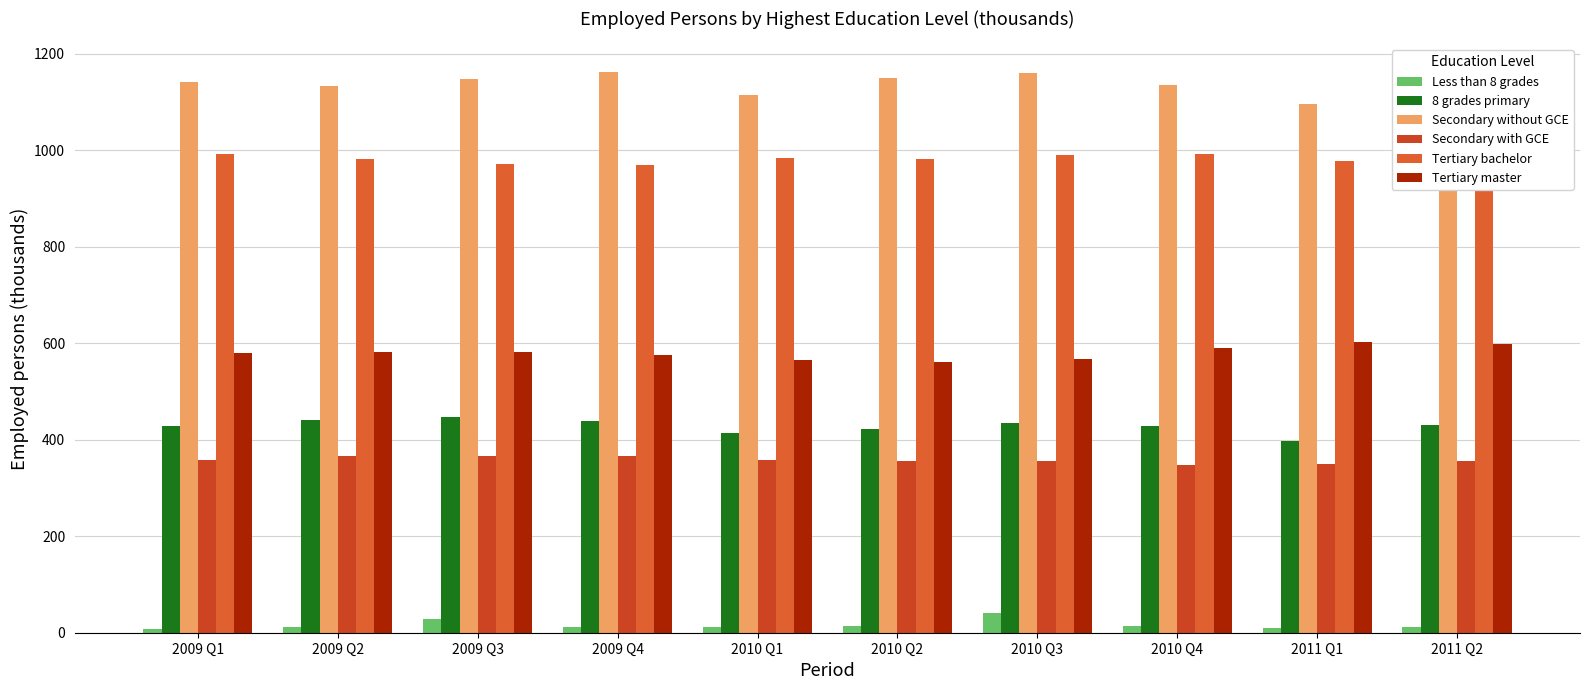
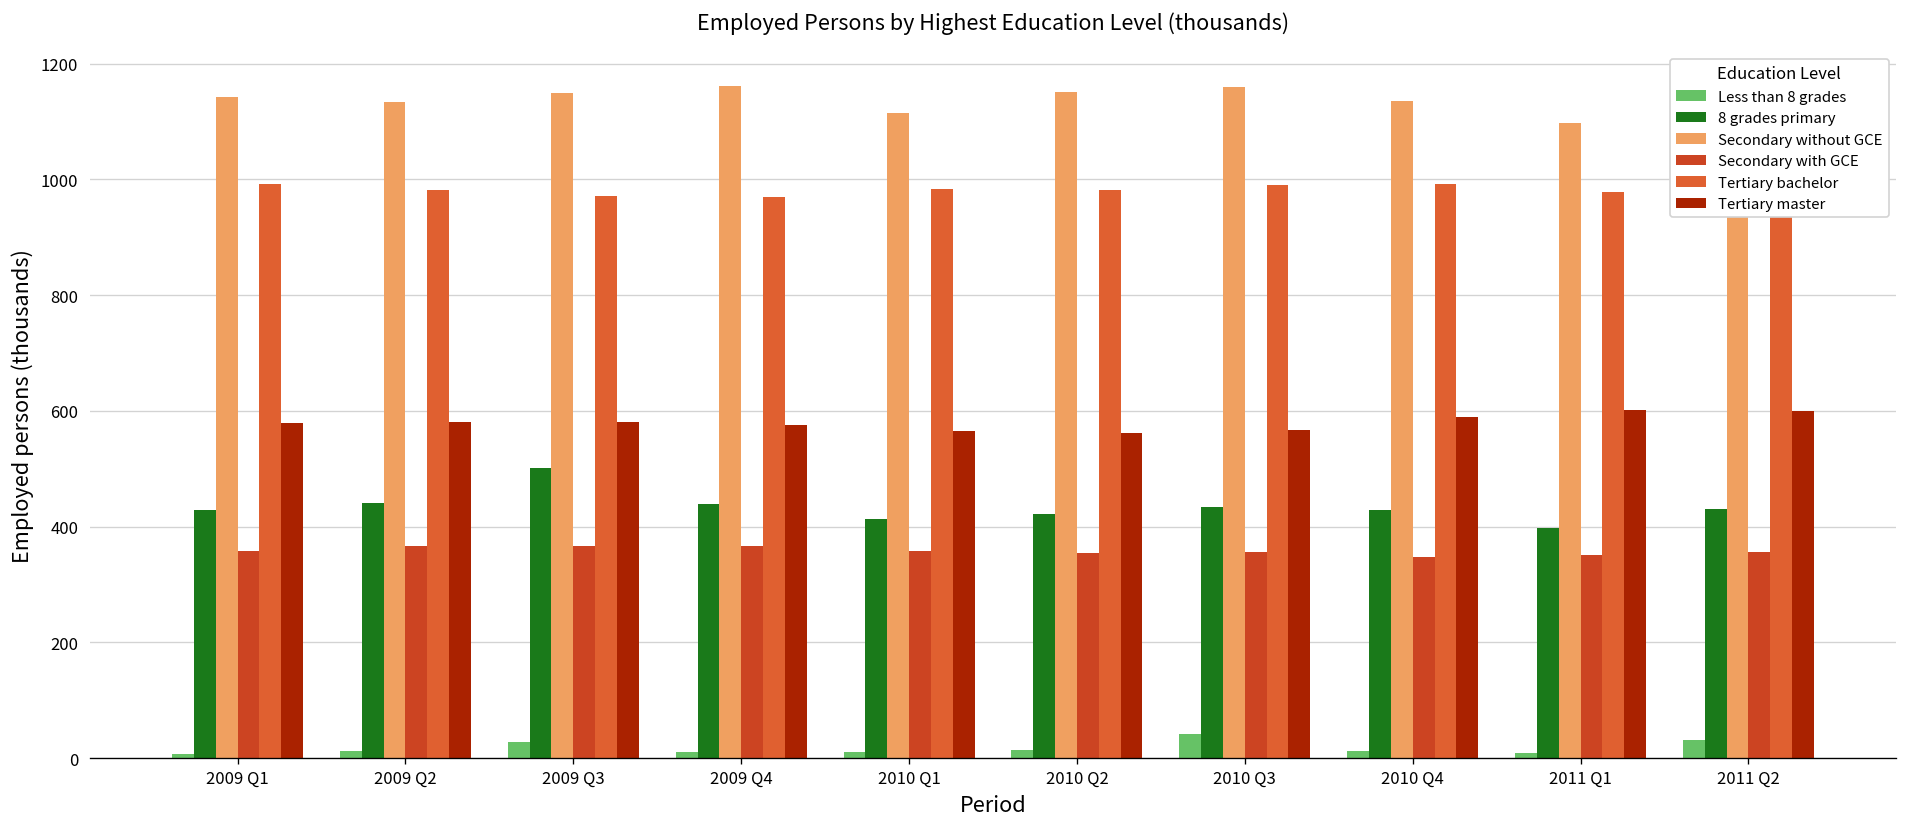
8 grades primary, 2009 Q3: 450 -> 500
Less than 8 grades, 2011 Q2: 10 -> 30
